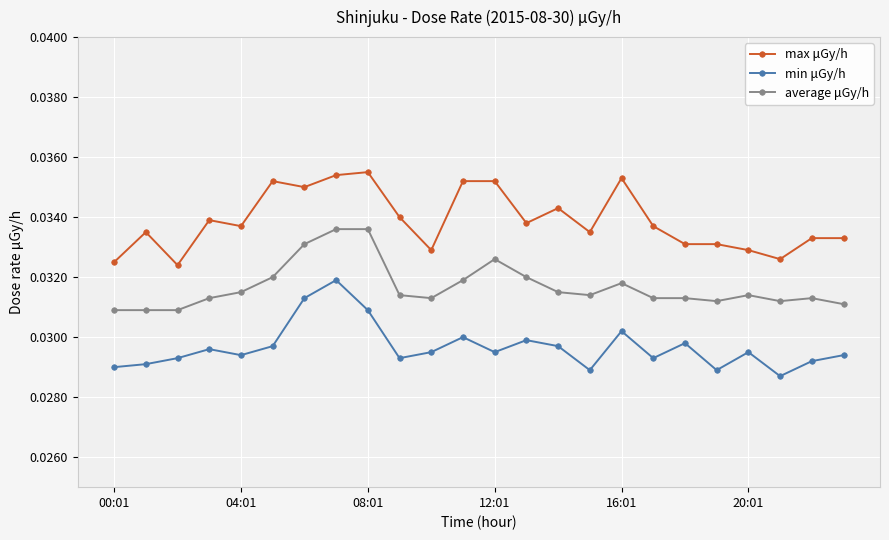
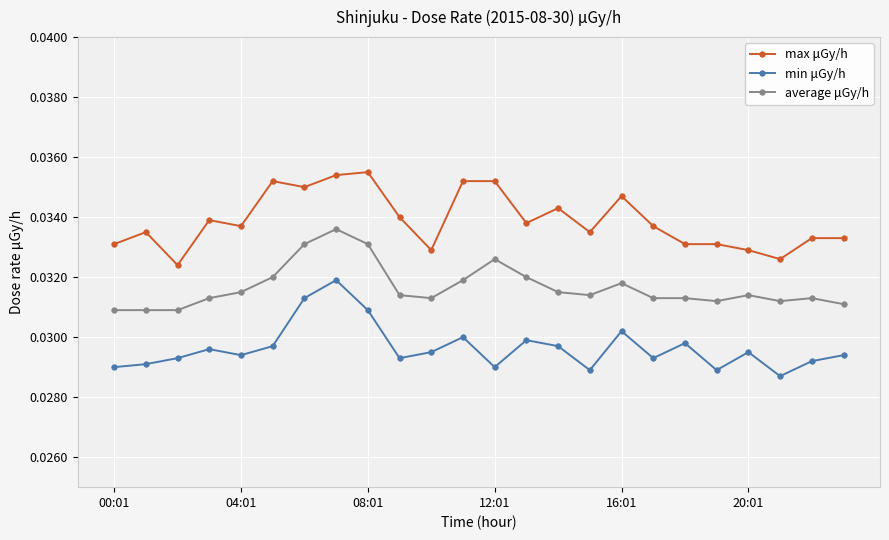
max μGy/h, 00:01: 0.0325 -> 0.0331
average μGy/h, 08:01: 0.0336 -> 0.0331
min μGy/h, 12:01: 0.0295 -> 0.0290
max μGy/h, 16:01: 0.0353 -> 0.0347
